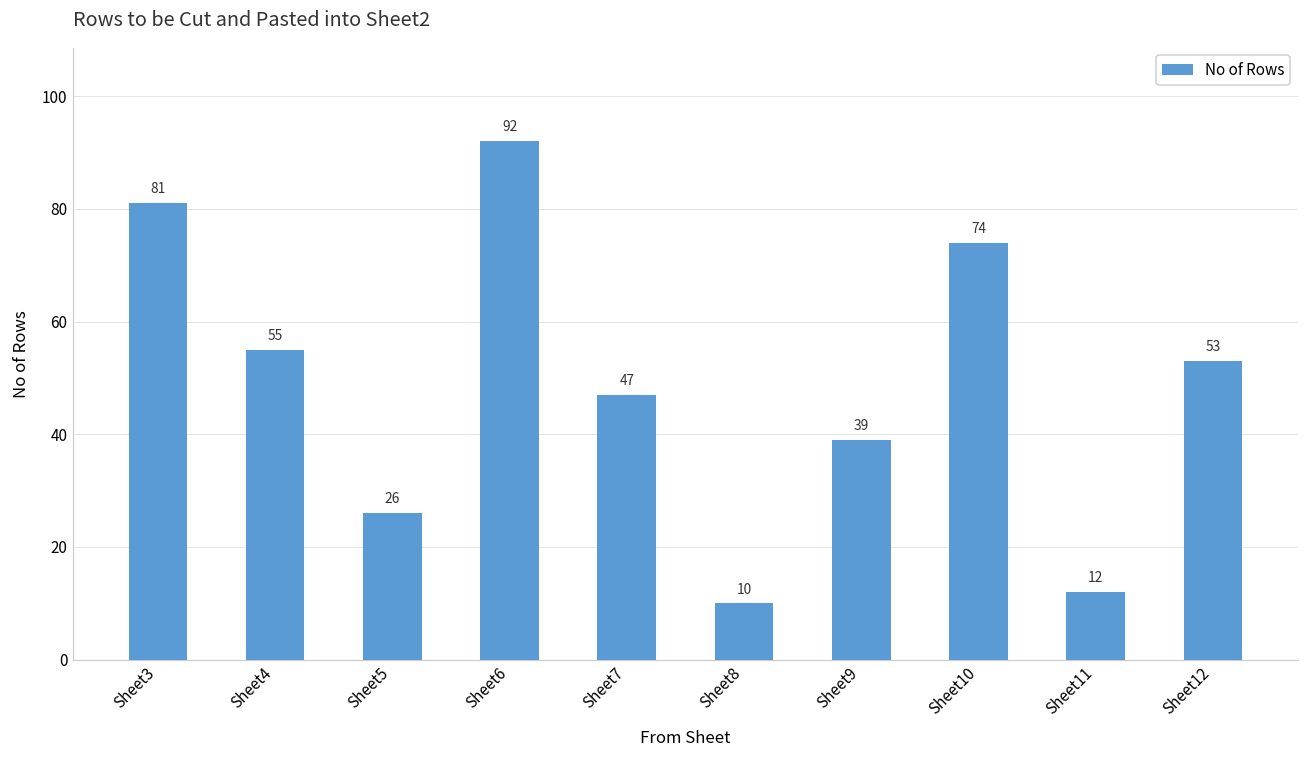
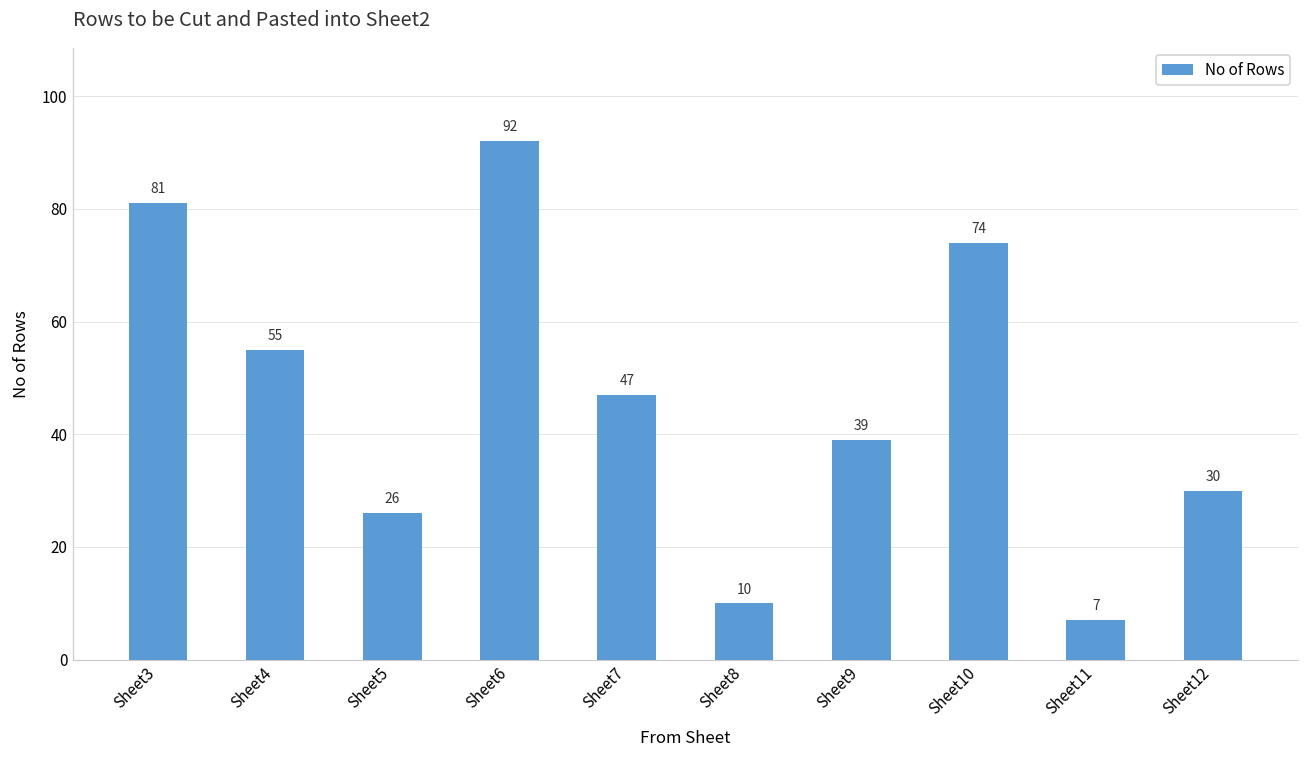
Sheet11: 12 -> 7
Sheet12: 53 -> 30
